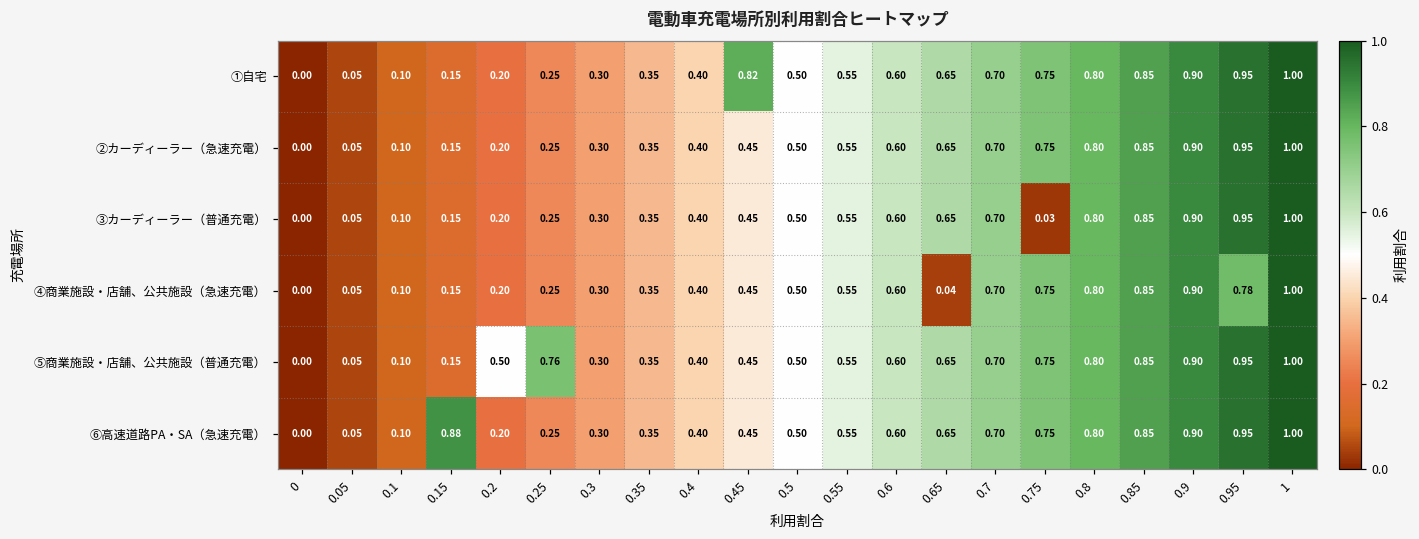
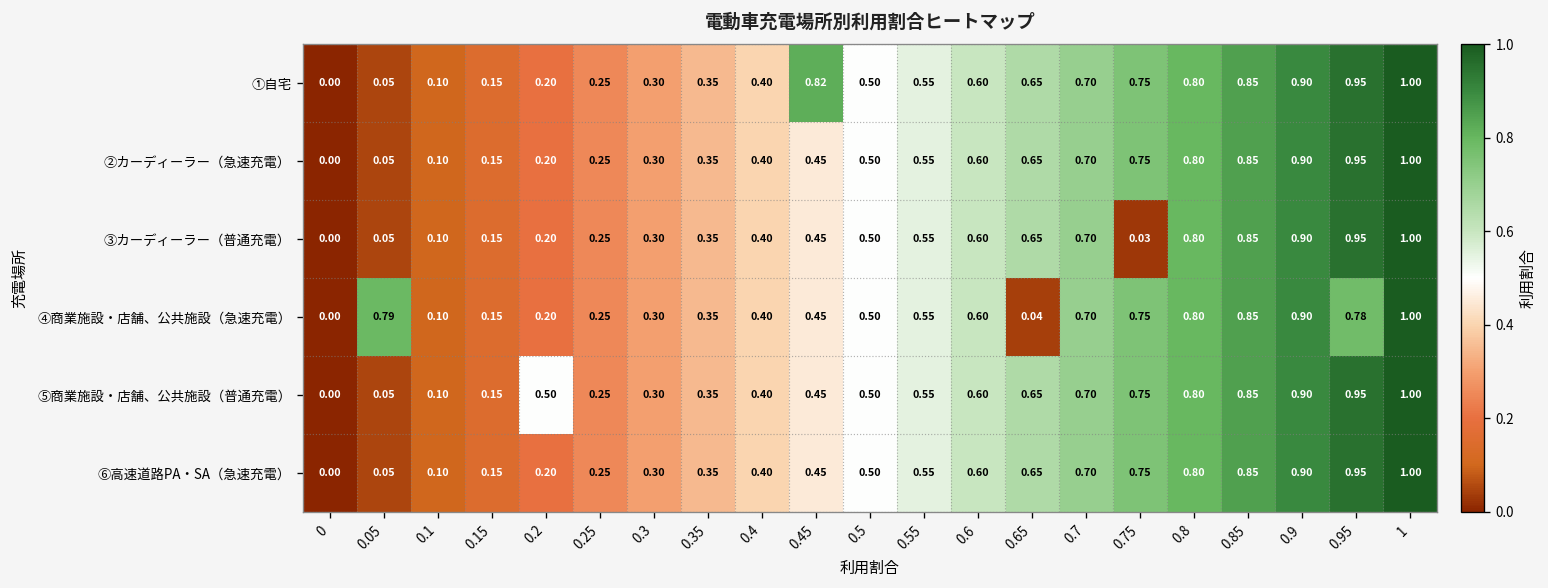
④商業施設・店舗、公共施設（急速充電）, 0.05: 0.05 -> 0.79
⑤商業施設・店舗、公共施設（普通充電）, 0.25: 0.76 -> 0.25
⑥高速道路PA・SA（急速充電）, 0.15: 0.88 -> 0.15
